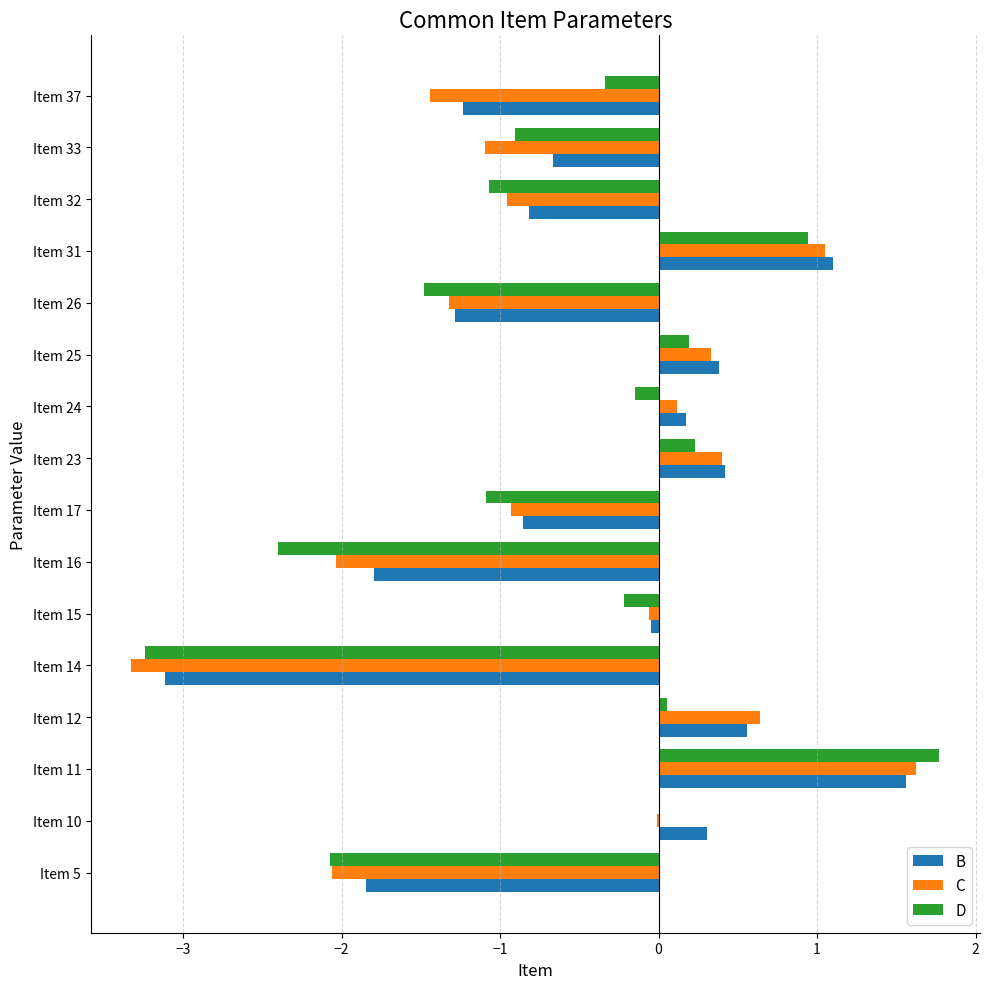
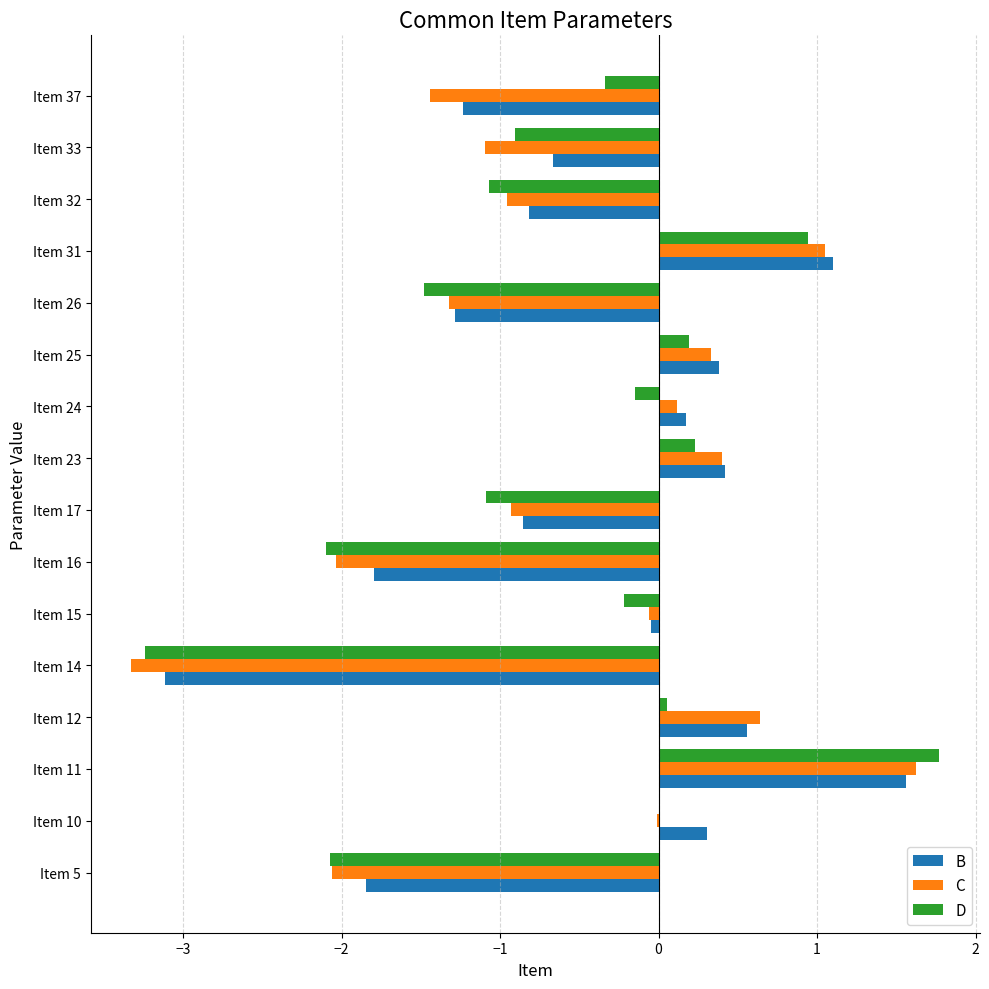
D, Item 16: -2.4 -> -2.1
